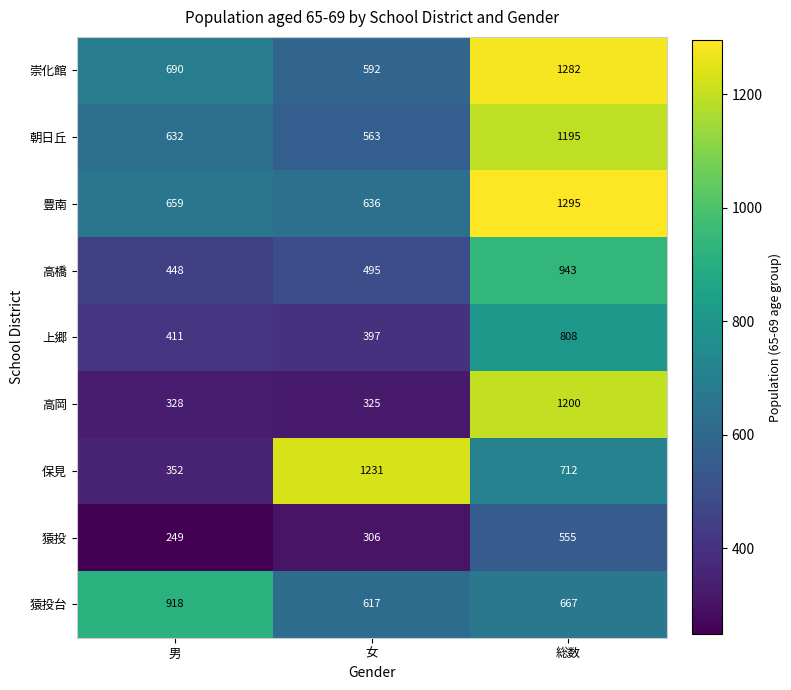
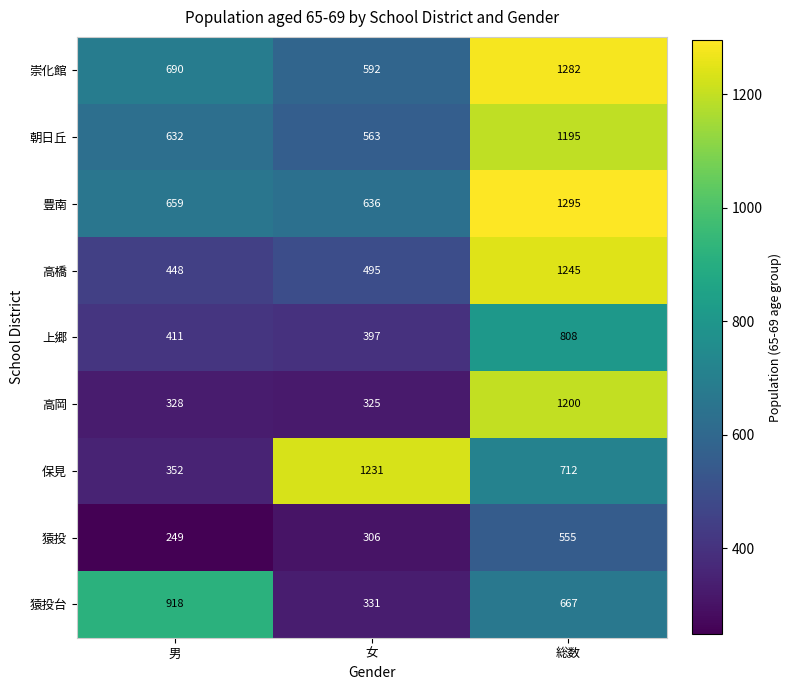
高橋, 総数: 943 -> 1245
猿投台, 女: 617 -> 331
